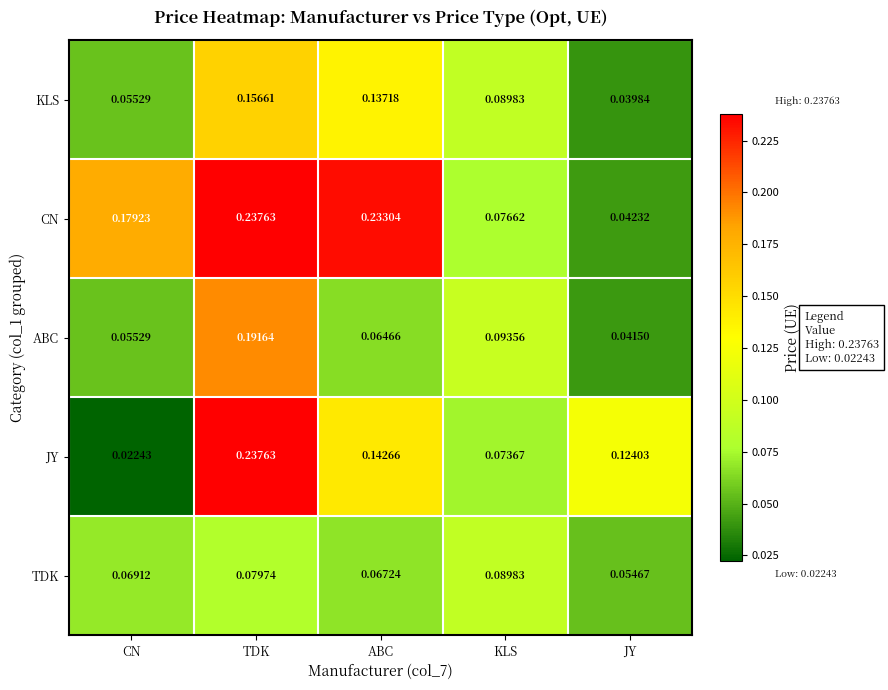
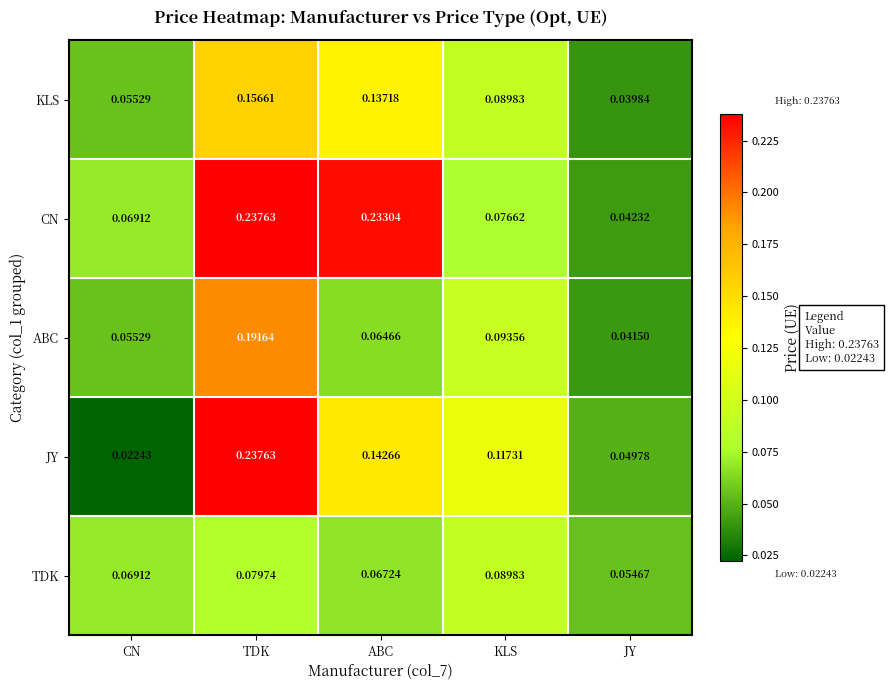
CN, CN: 0.17923 -> 0.06912
JY, KLS: 0.07367 -> 0.11731
JY, JY: 0.12403 -> 0.04978
